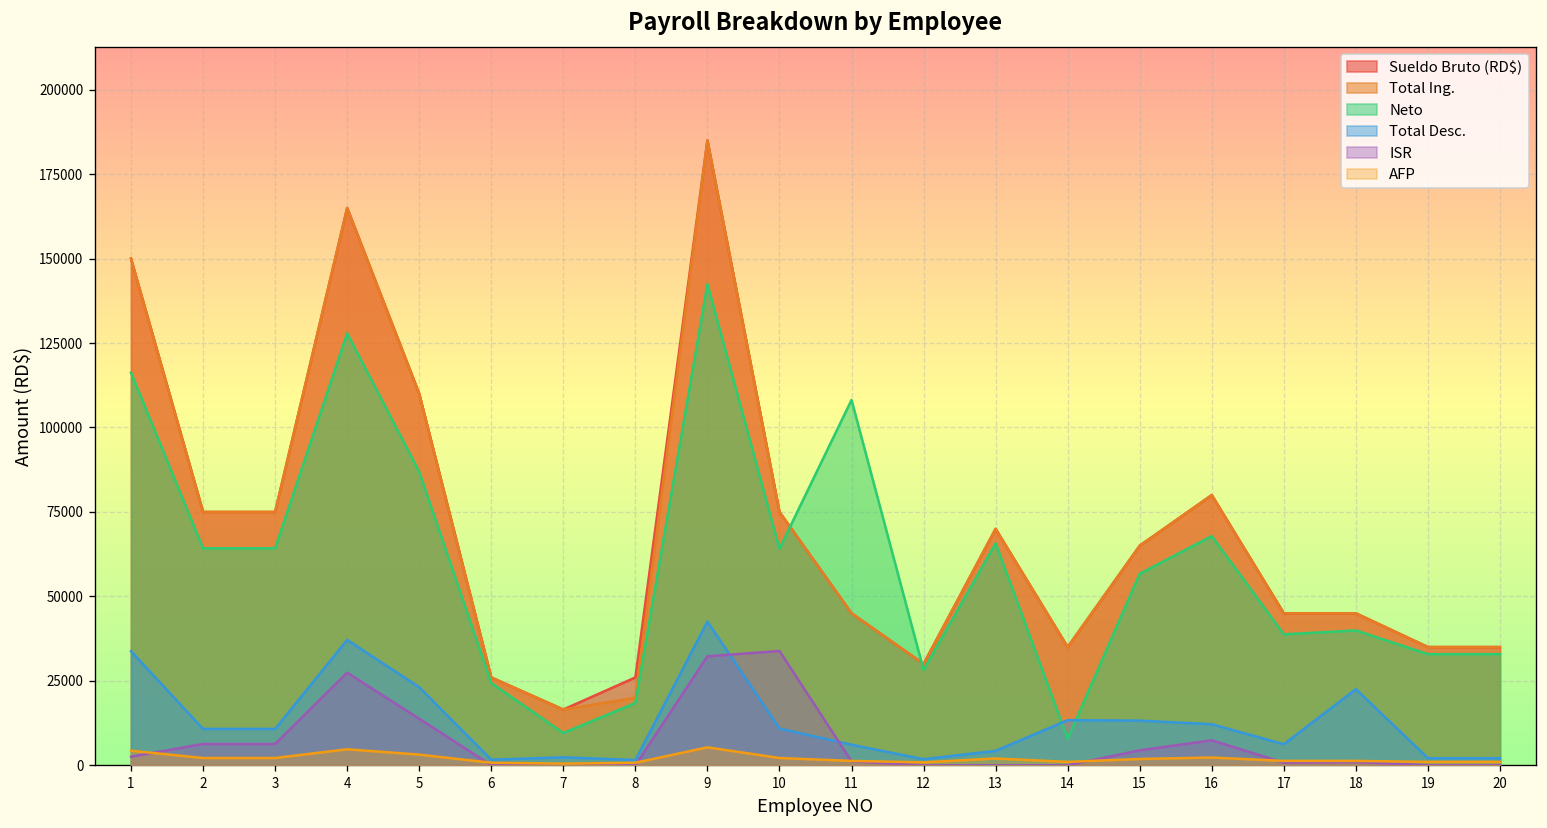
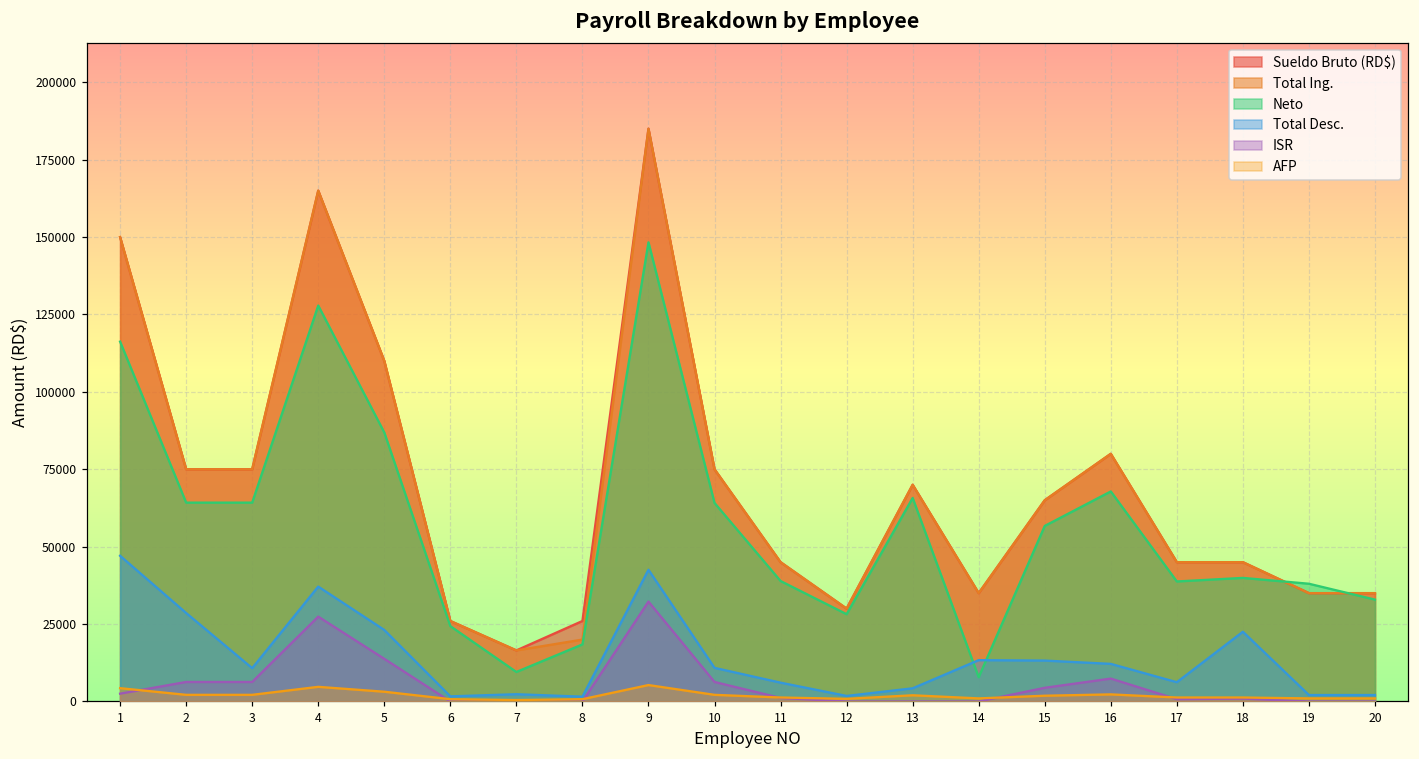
Total Desc., 1: 34000 -> 47000
Total Desc., 2: 11000 -> 29000
Neto, 9: 142000 -> 148000
ISR, 10: 34000 -> 6000
Neto, 11: 108000 -> 39000
Neto, 19: 33000 -> 38000
